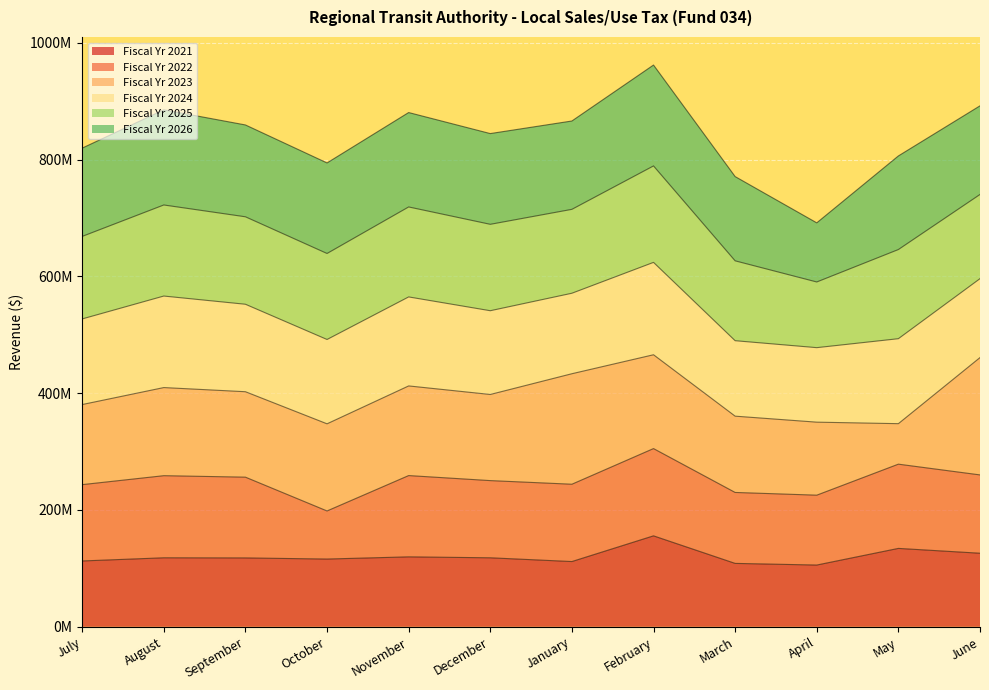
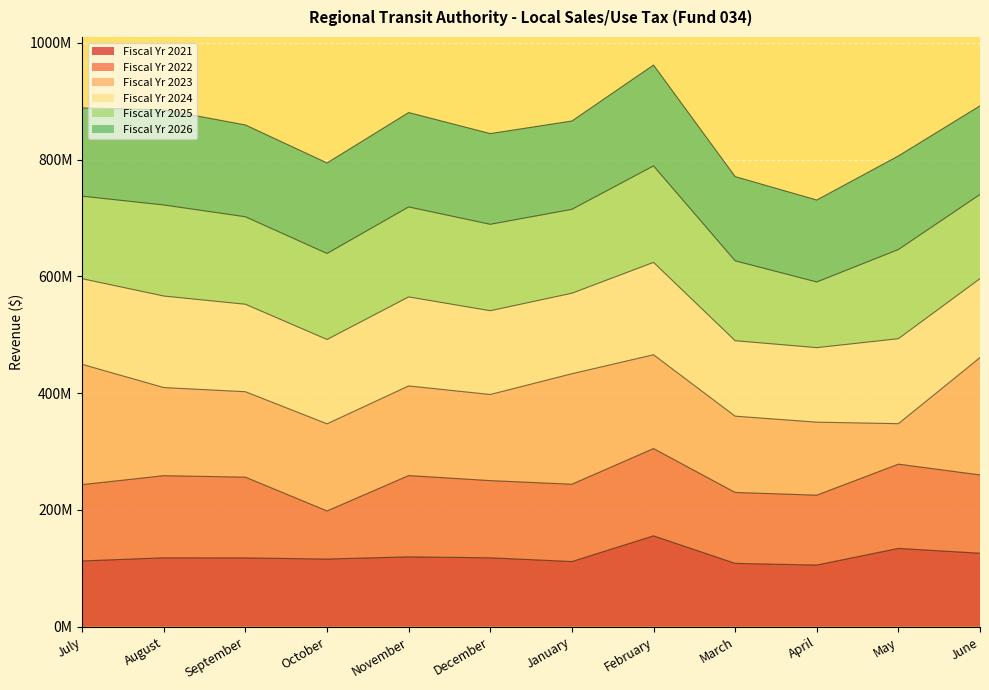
Fiscal Yr 2023, July: 140000000 -> 210000000
Fiscal Yr 2026, April: 100000000 -> 140000000
